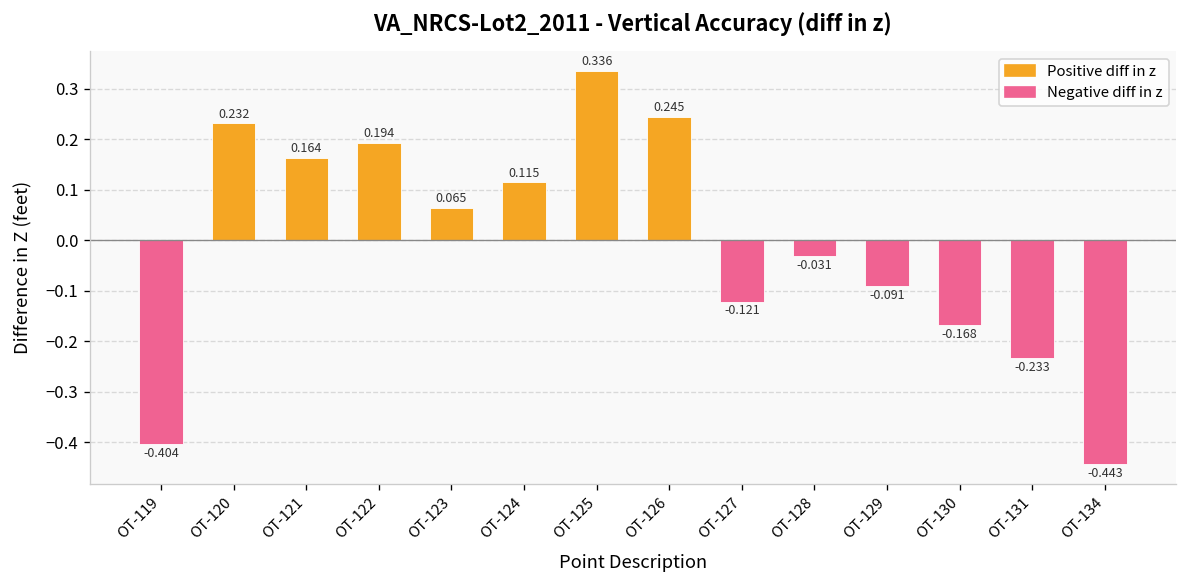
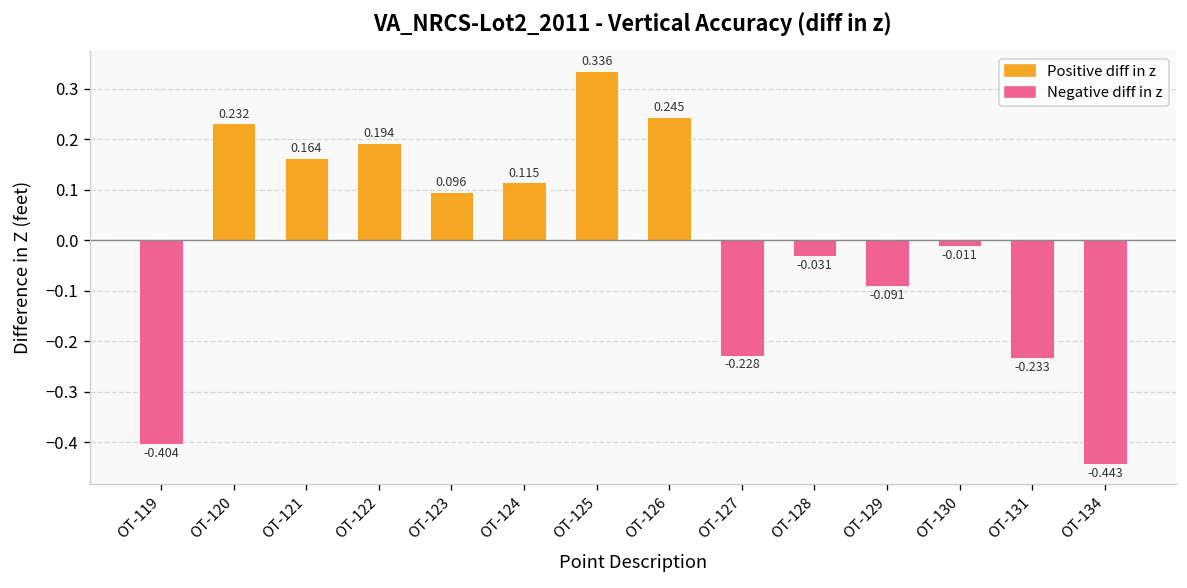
Positive diff in z, OT-123: 0.065 -> 0.096
Negative diff in z, OT-127: -0.121 -> -0.228
Negative diff in z, OT-130: -0.168 -> -0.011
